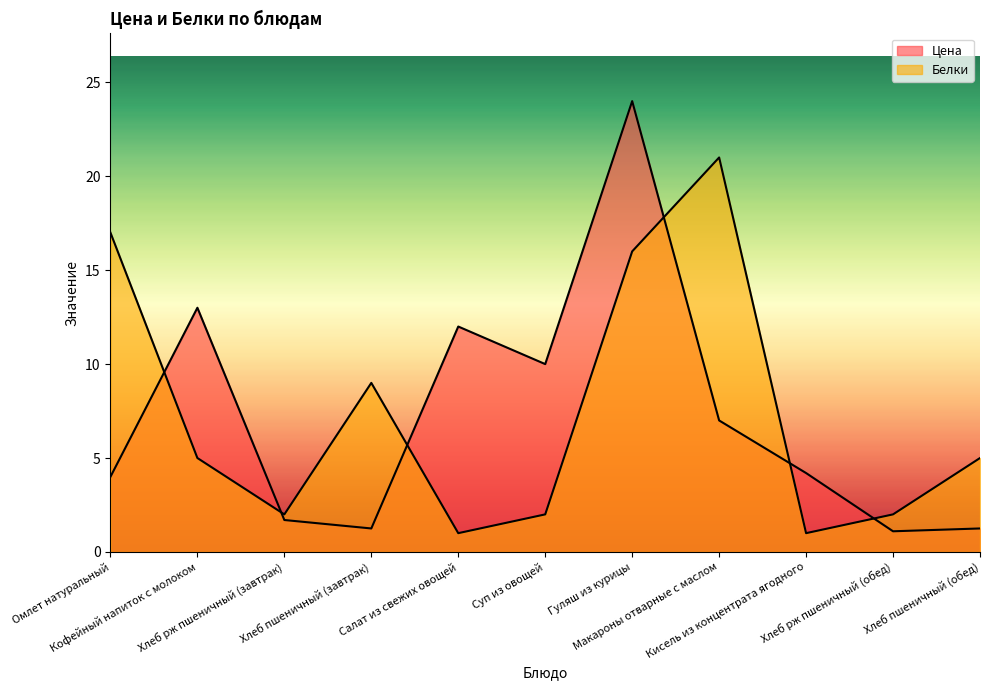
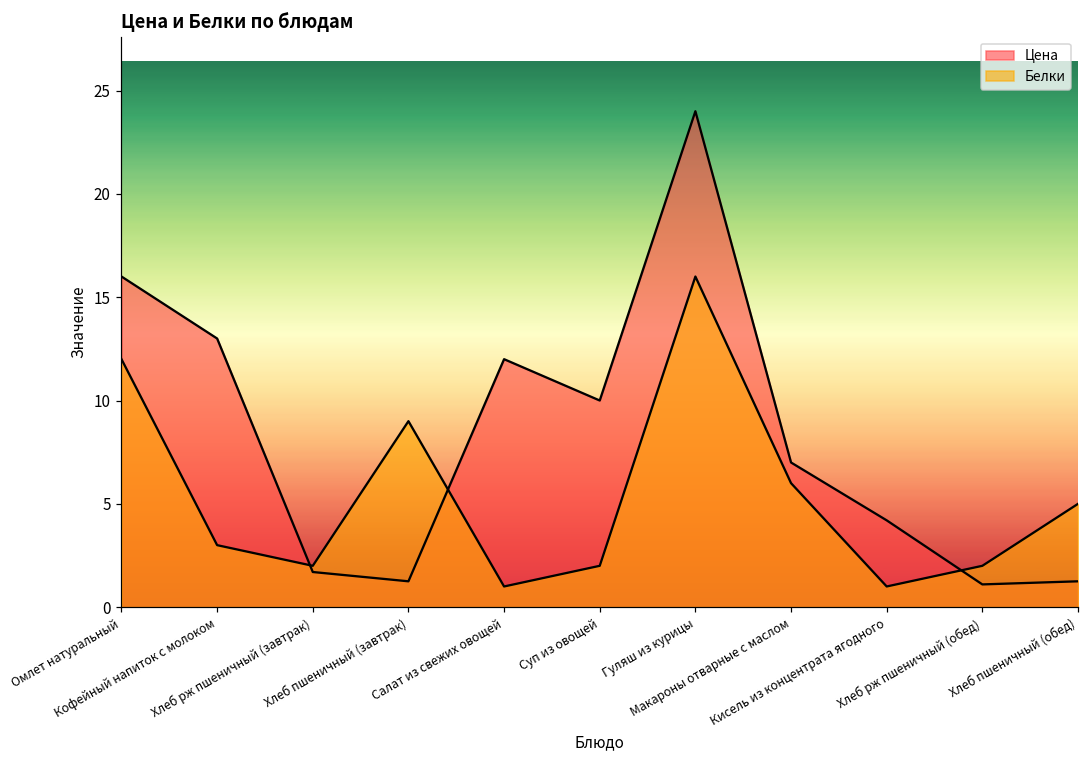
Цена, Омлет натуральный: 4 -> 16
Белки, Омлет натуральный: 17 -> 12
Белки, Кофейный напиток с молоком: 5 -> 3
Белки, Макароны отварные с маслом: 21 -> 6
